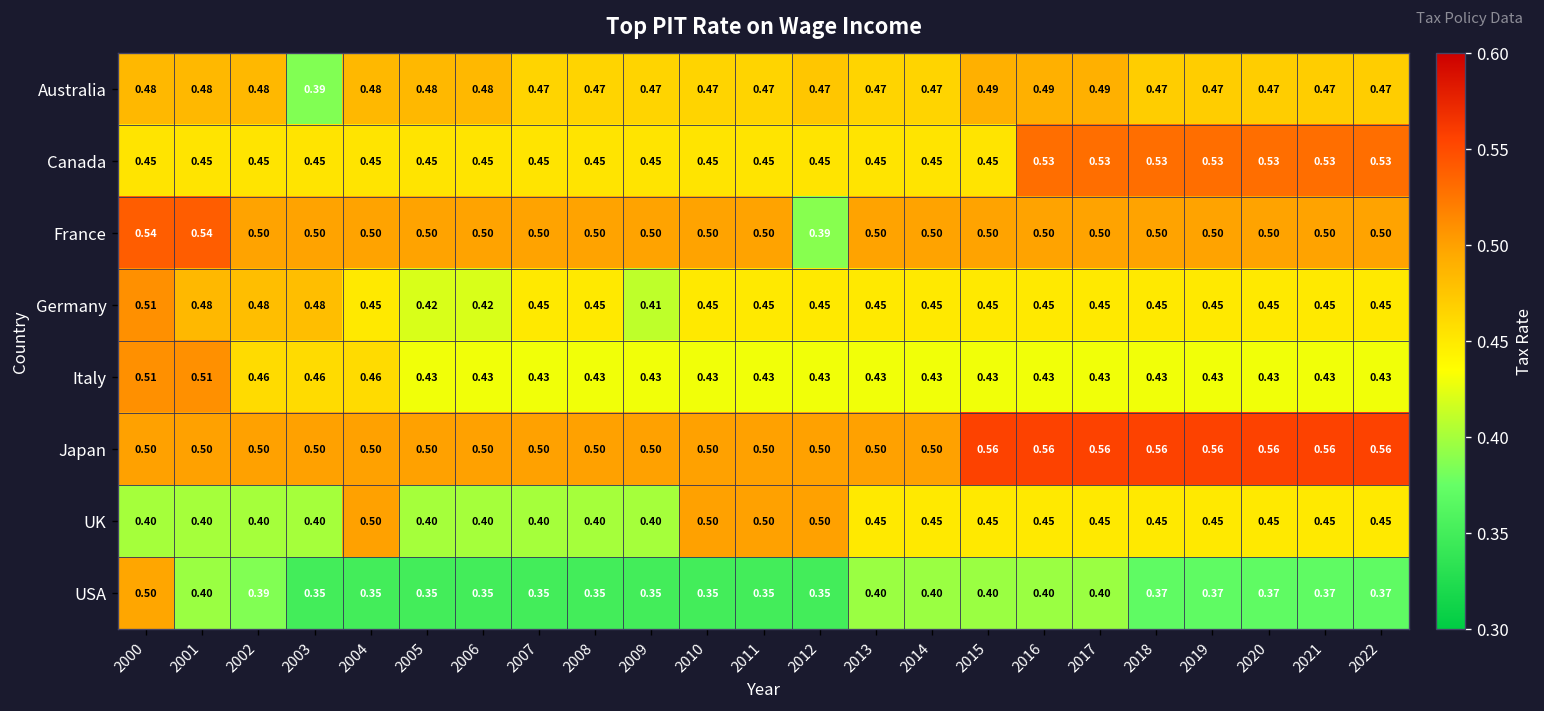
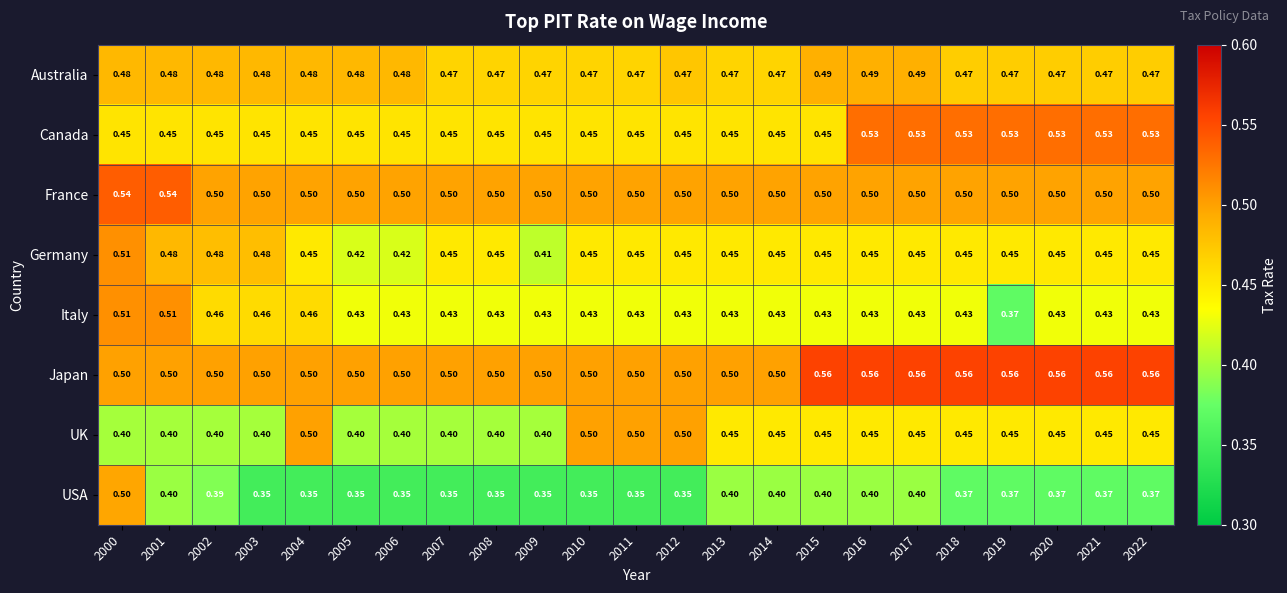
Australia, 2003: 0.39 -> 0.48
France, 2012: 0.39 -> 0.50
Italy, 2019: 0.43 -> 0.37
